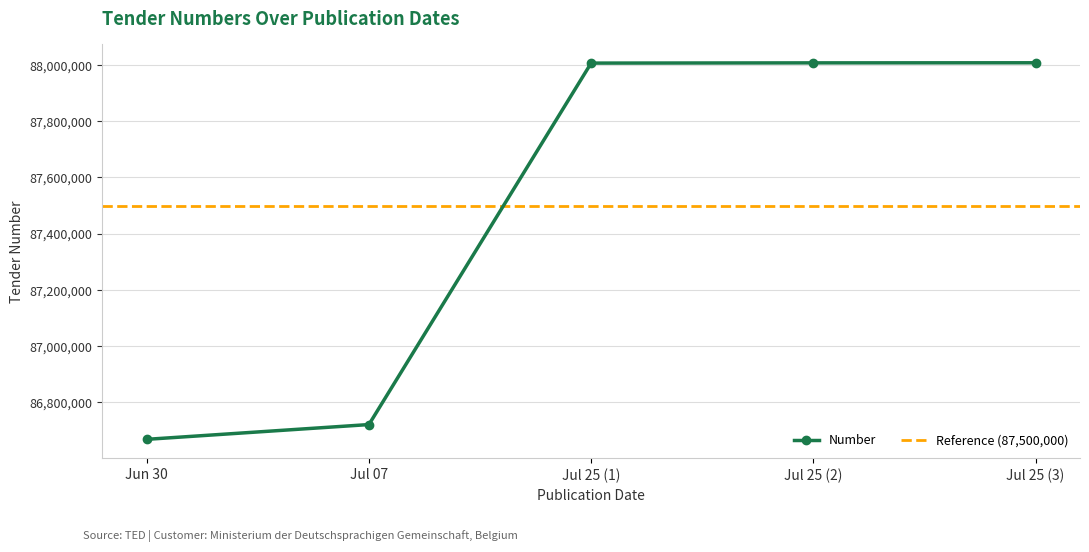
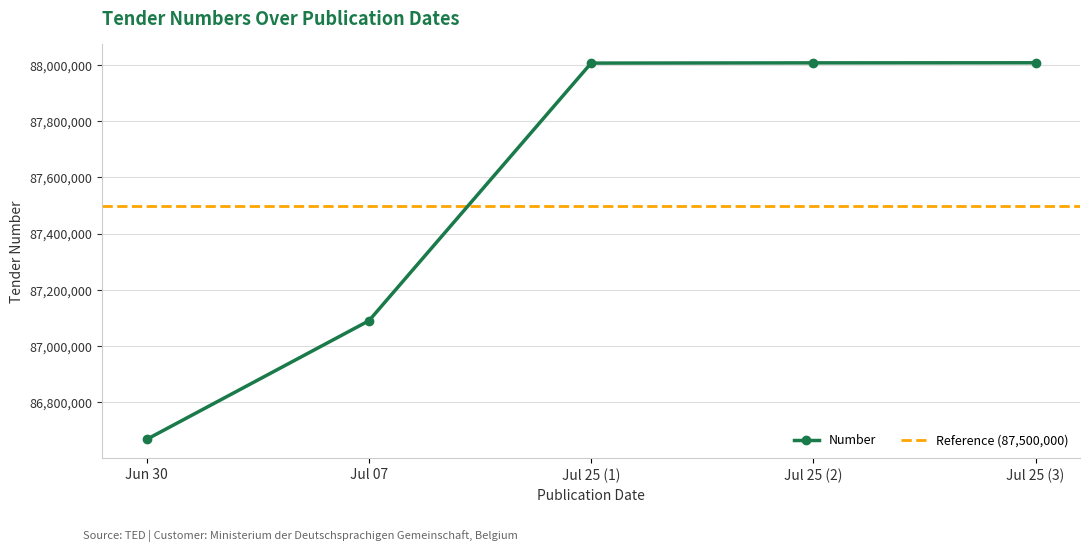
Jul 07: 86,720,000 -> 87,090,000
